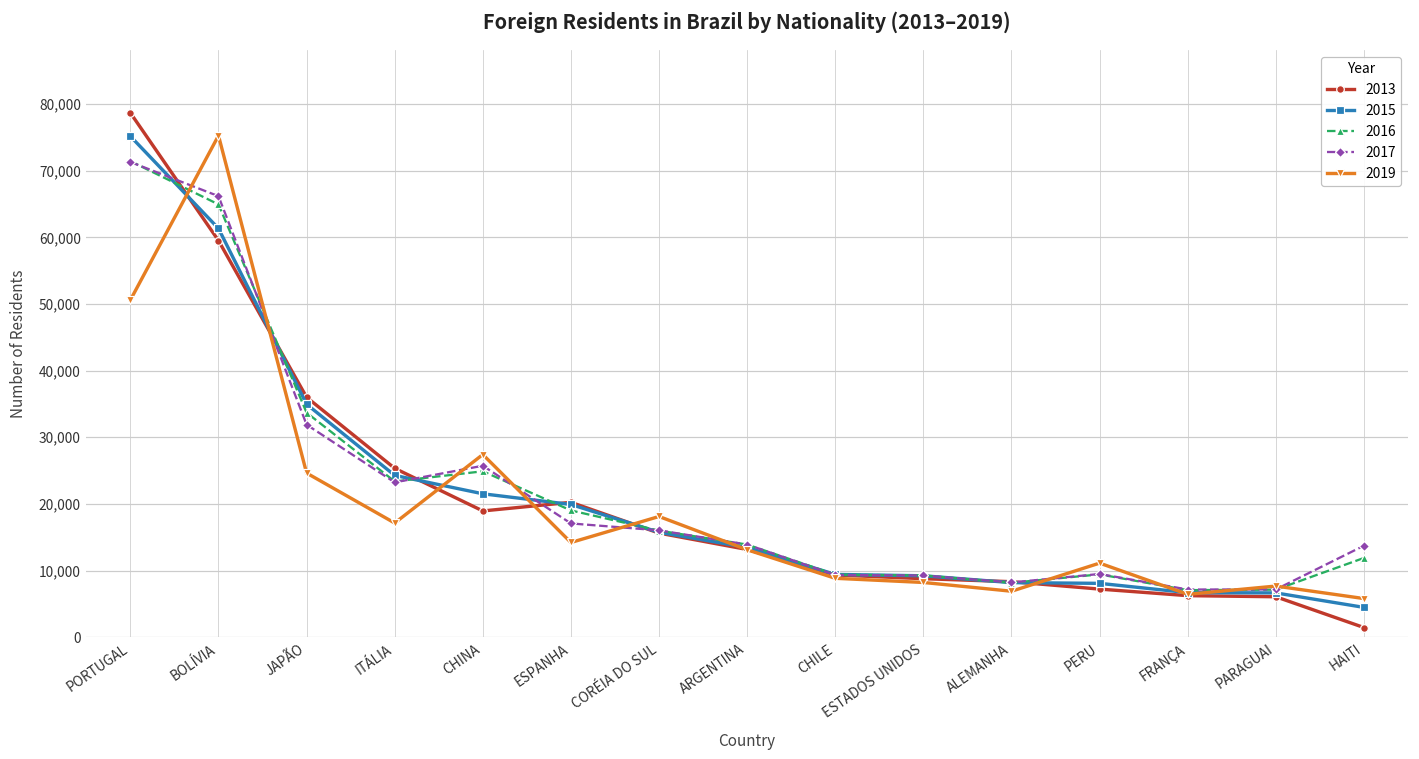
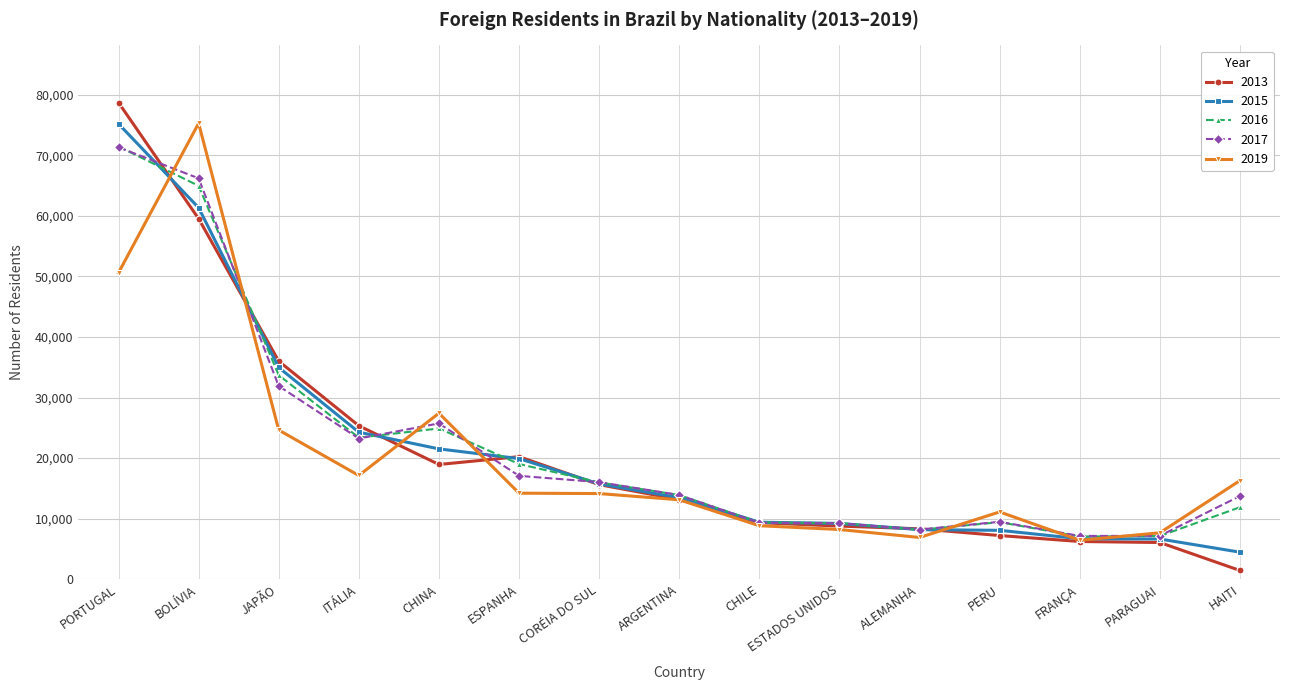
2019, CORÉIA DO SUL: 18,000 -> 14,000
2019, HAITI: 6,000 -> 16,000
